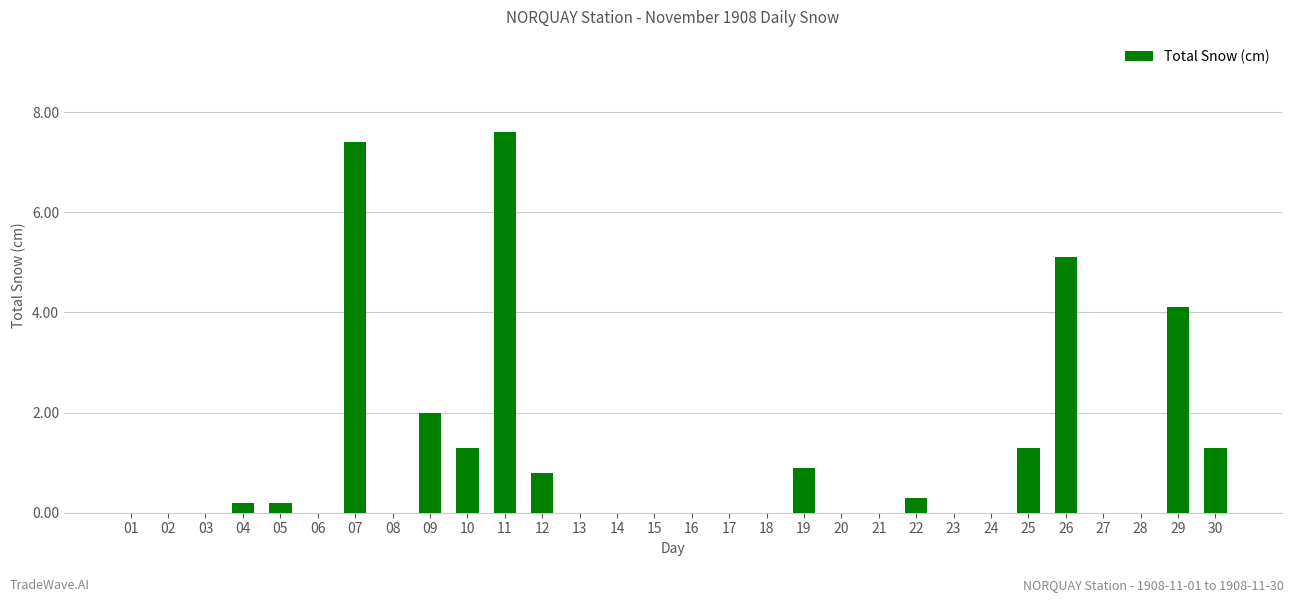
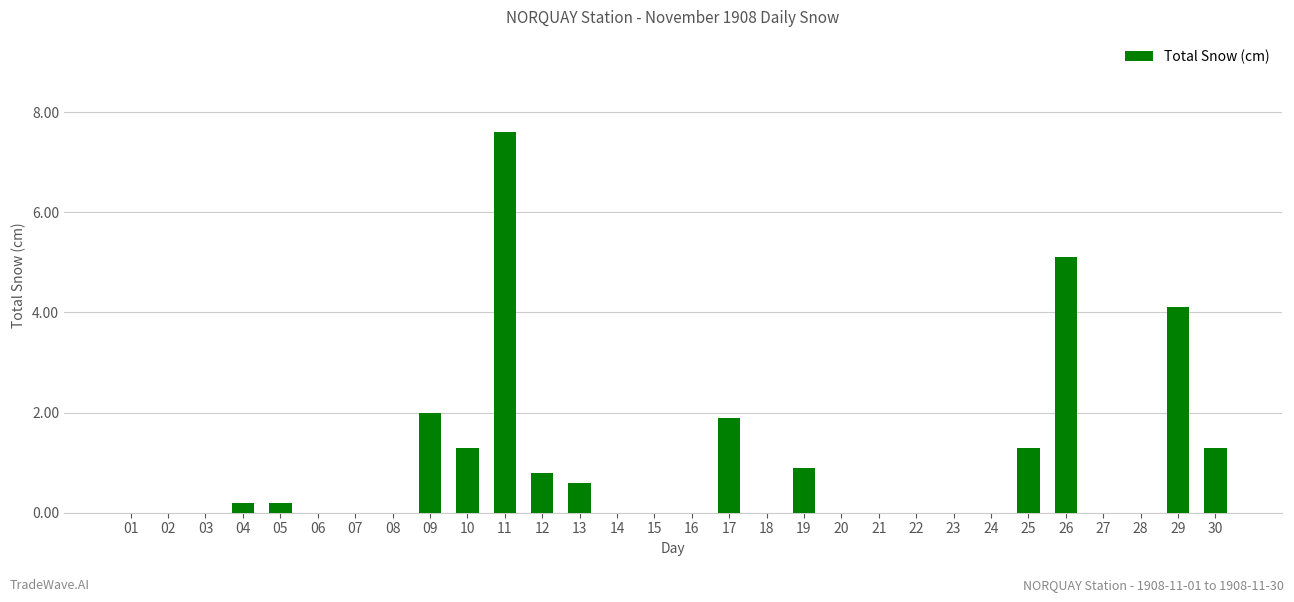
07: 7.4 -> 0.0
13: 0.0 -> 0.6
17: 0.0 -> 1.9
22: 0.3 -> 0.0
